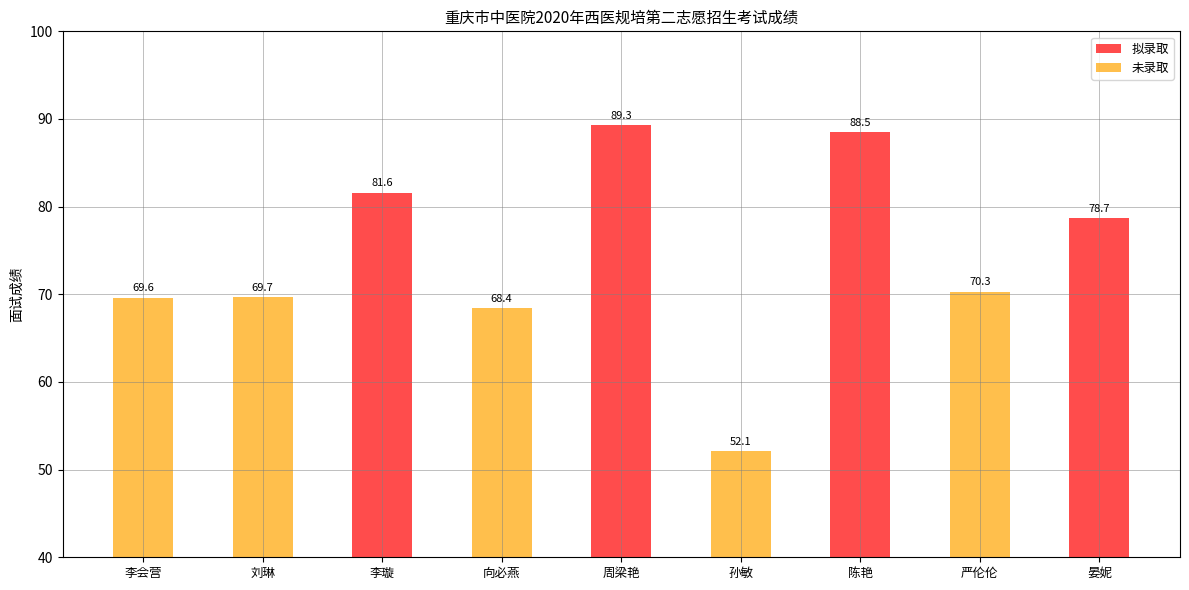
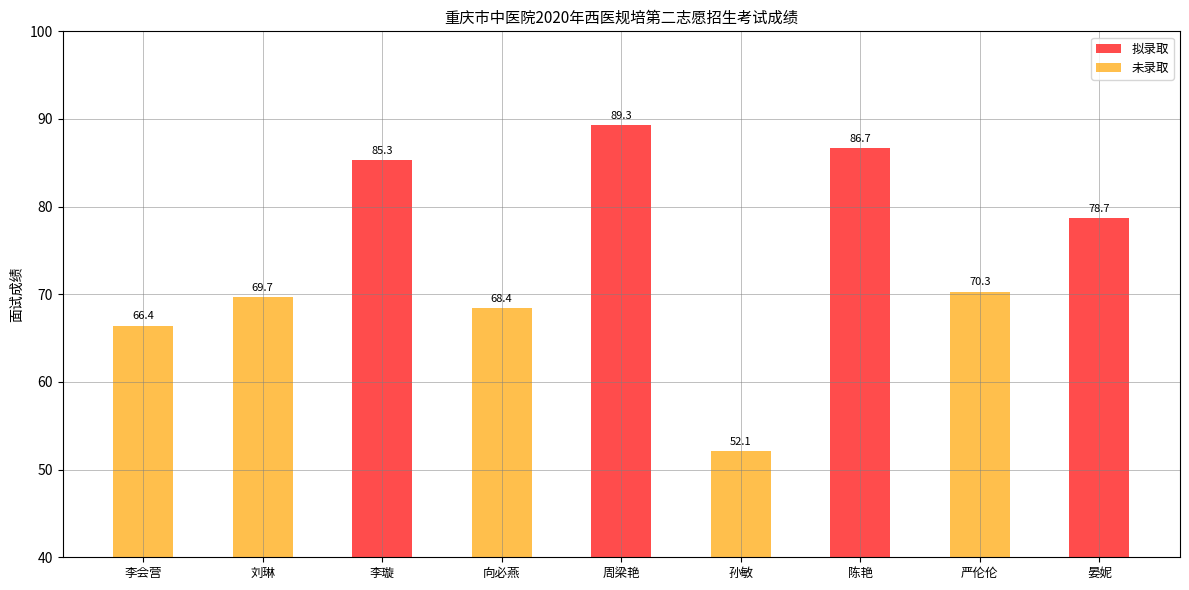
李会营: 69.6 -> 66.4
李璇: 81.6 -> 85.3
陈艳: 88.5 -> 86.7
